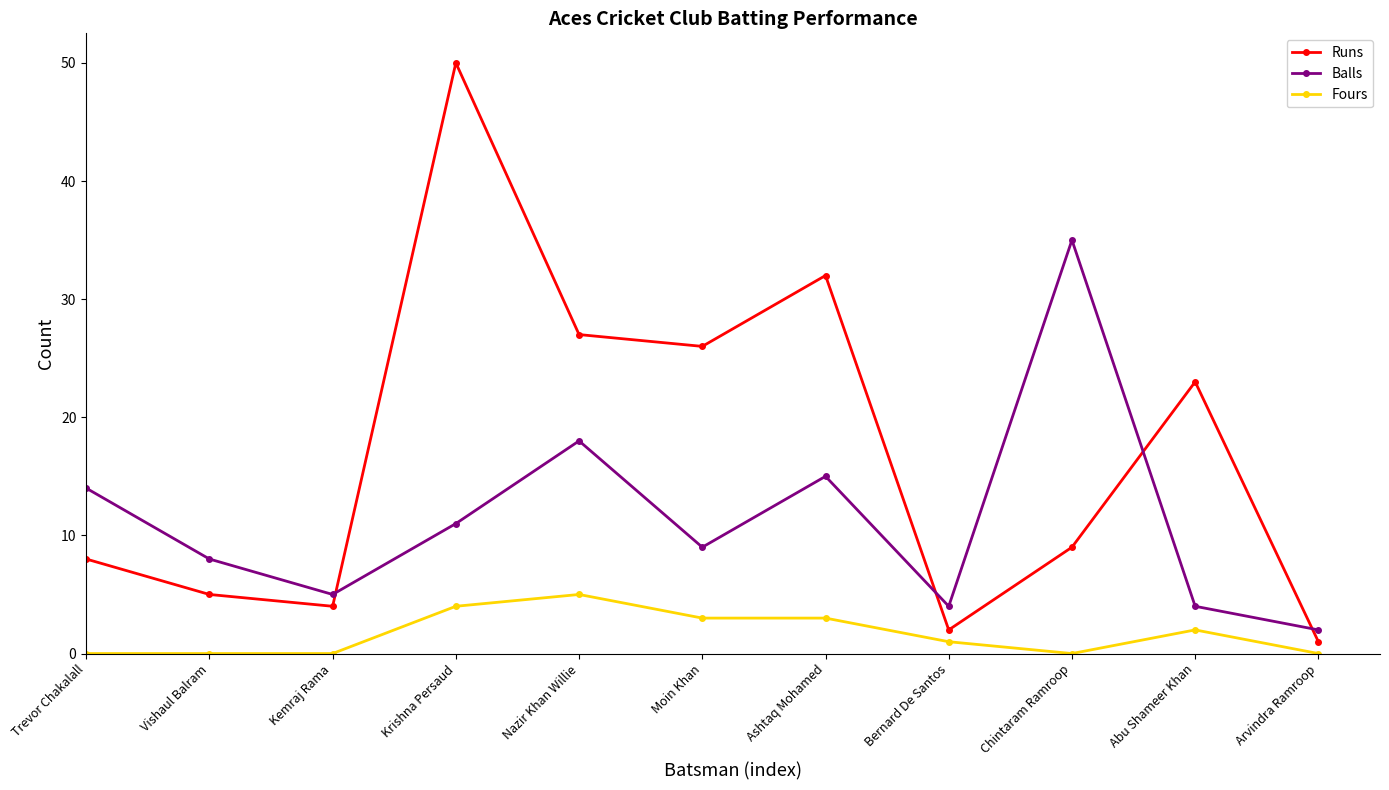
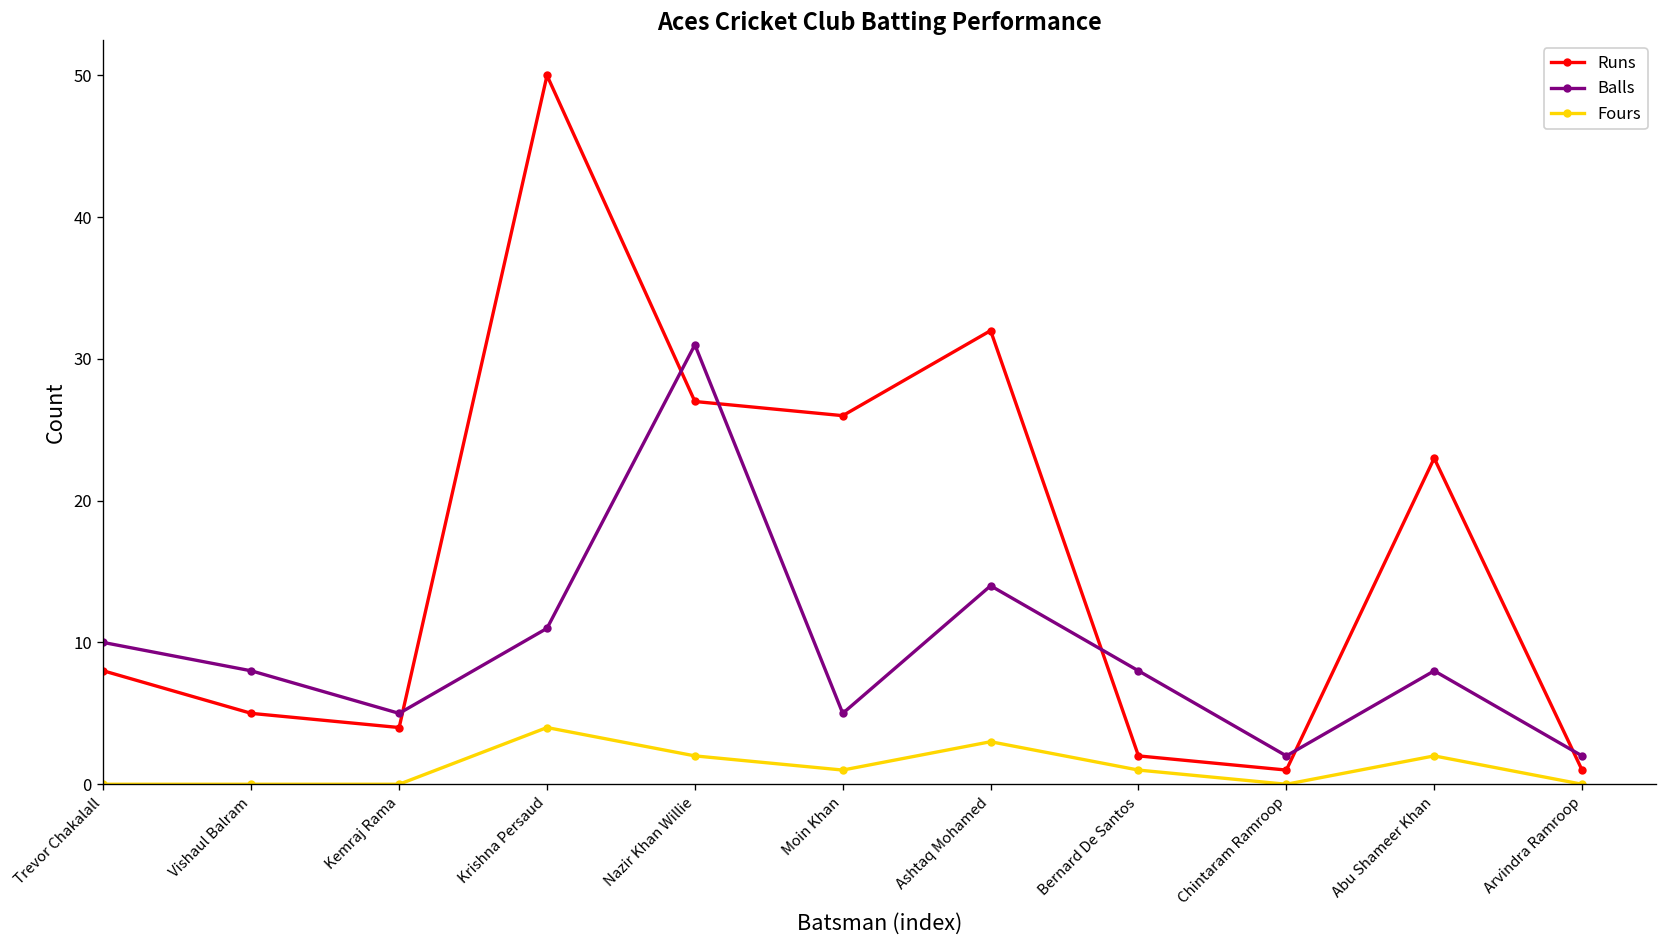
Balls, Trevor Chakalall: 14 -> 10
Balls, Nazir Khan Willie: 18 -> 31
Fours, Nazir Khan Willie: 5 -> 2
Balls, Moin Khan: 9 -> 5
Fours, Moin Khan: 3 -> 1
Balls, Ashtaq Mohamed: 15 -> 14
Balls, Bernard De Santos: 4 -> 8
Runs, Chintaram Ramroop: 9 -> 1
Balls, Chintaram Ramroop: 35 -> 2
Balls, Abu Shameer Khan: 4 -> 8
